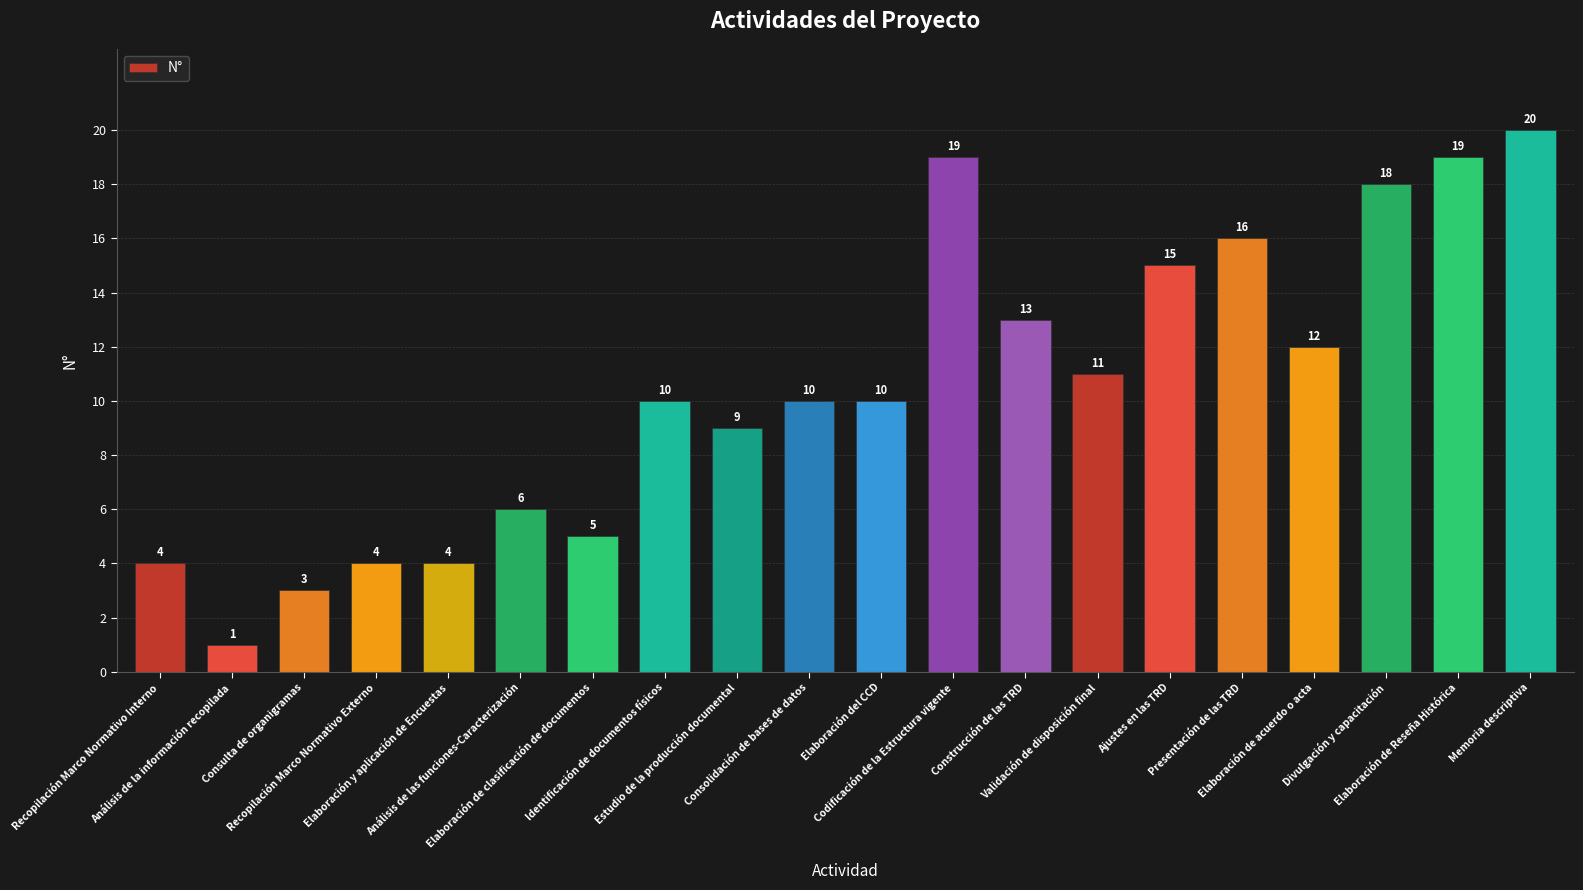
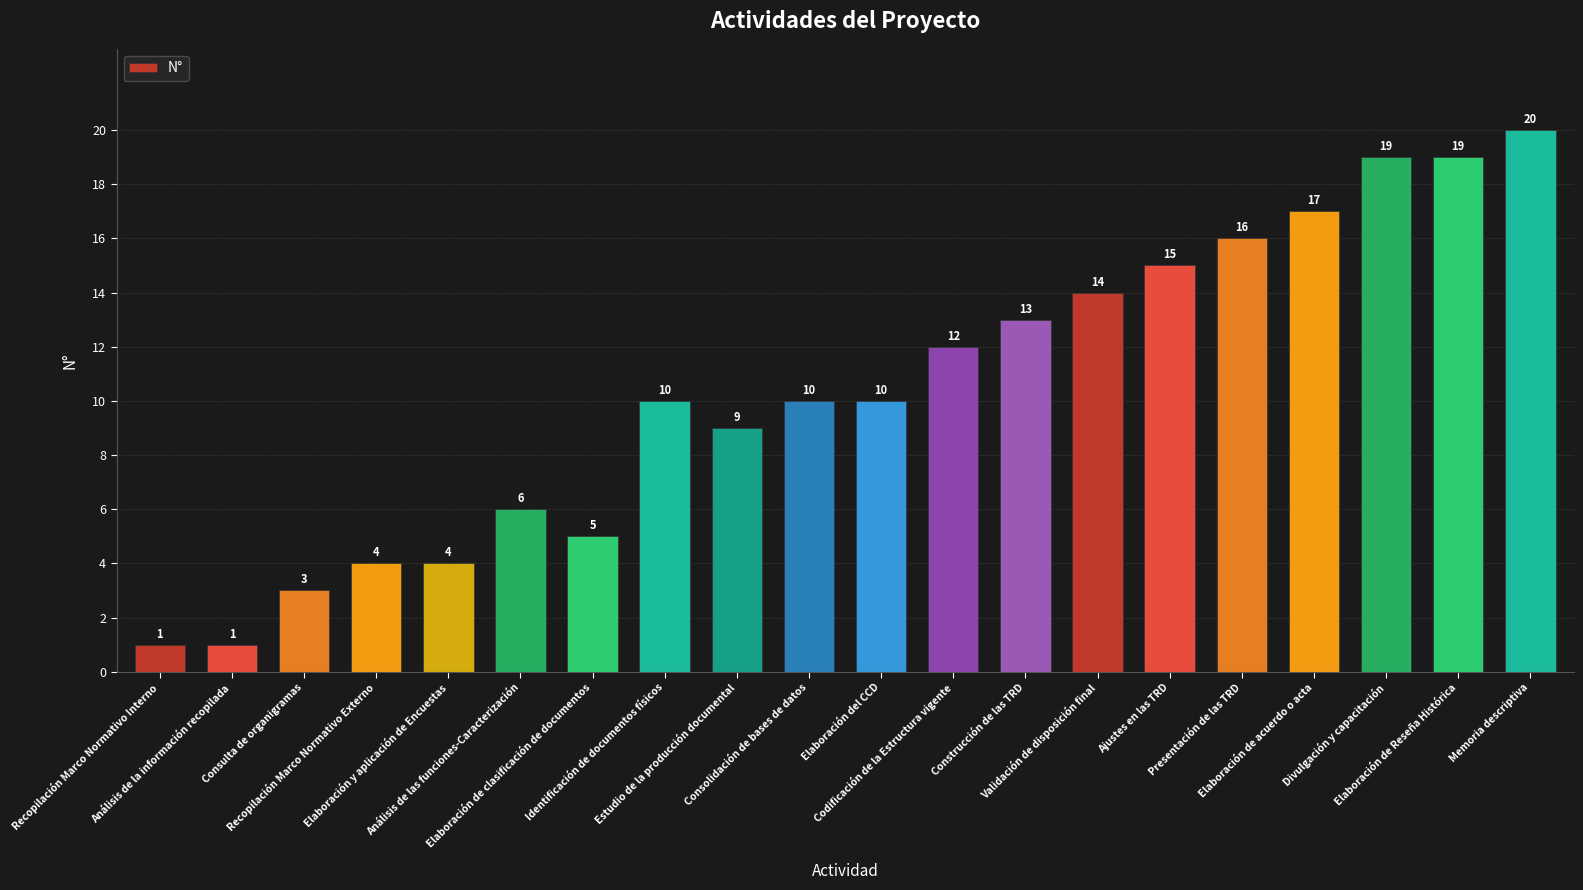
Recopilación Marco Normativo Interno: 4 -> 1
Codificación de la Estructura vigente: 19 -> 12
Validación de disposición final: 11 -> 14
Elaboración de acuerdo o acta: 12 -> 17
Divulgación y capacitación: 18 -> 19
